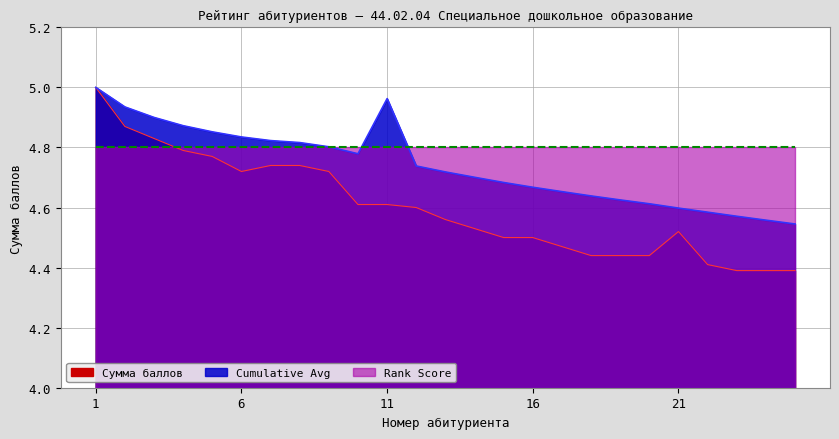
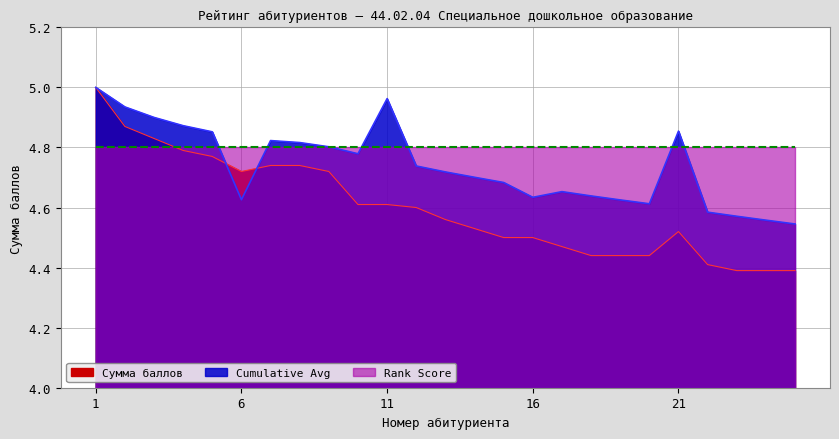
Cumulative Avg, 6: 4.84 -> 4.63
Cumulative Avg, 16: 4.67 -> 4.63
Cumulative Avg, 21: 4.60 -> 4.85
